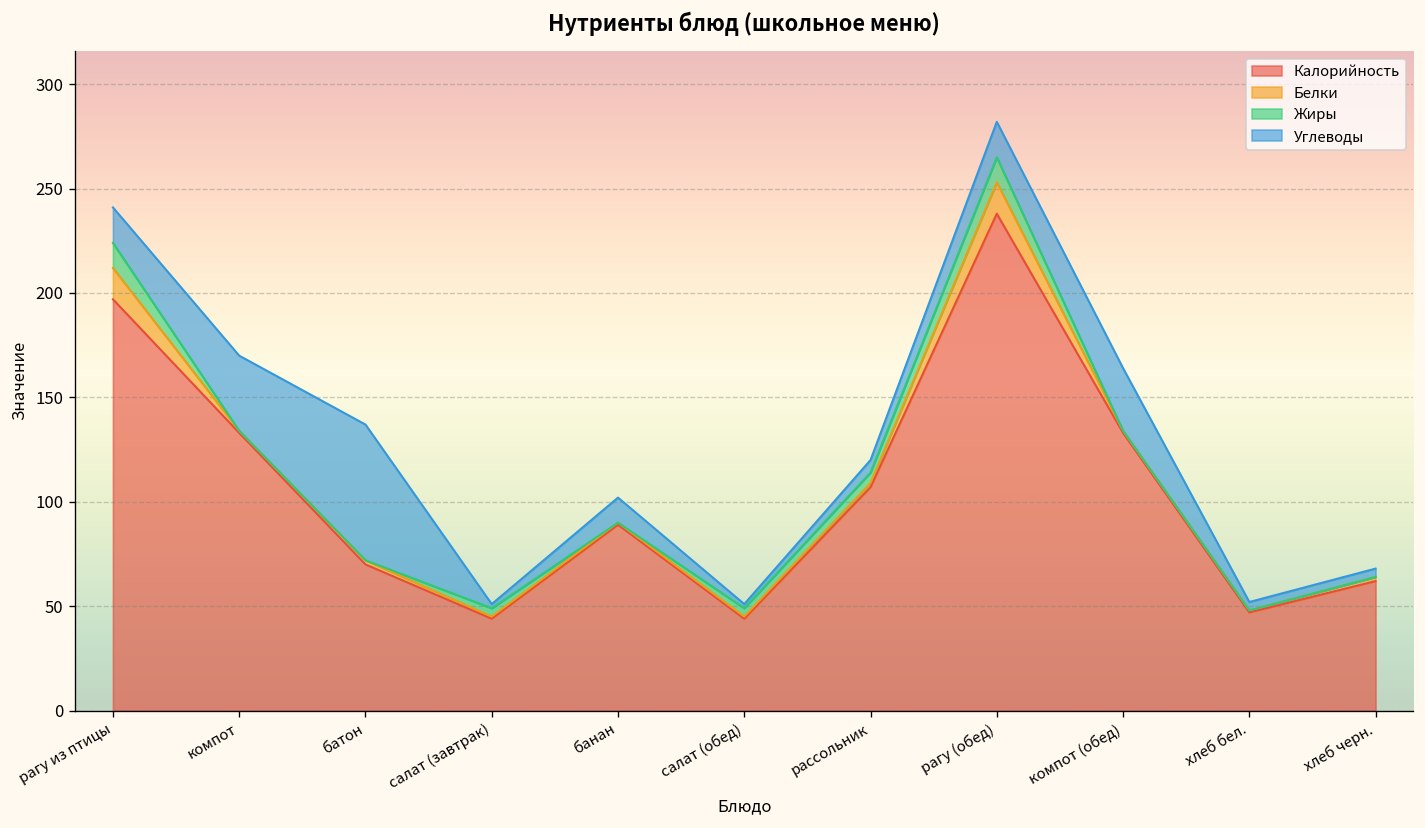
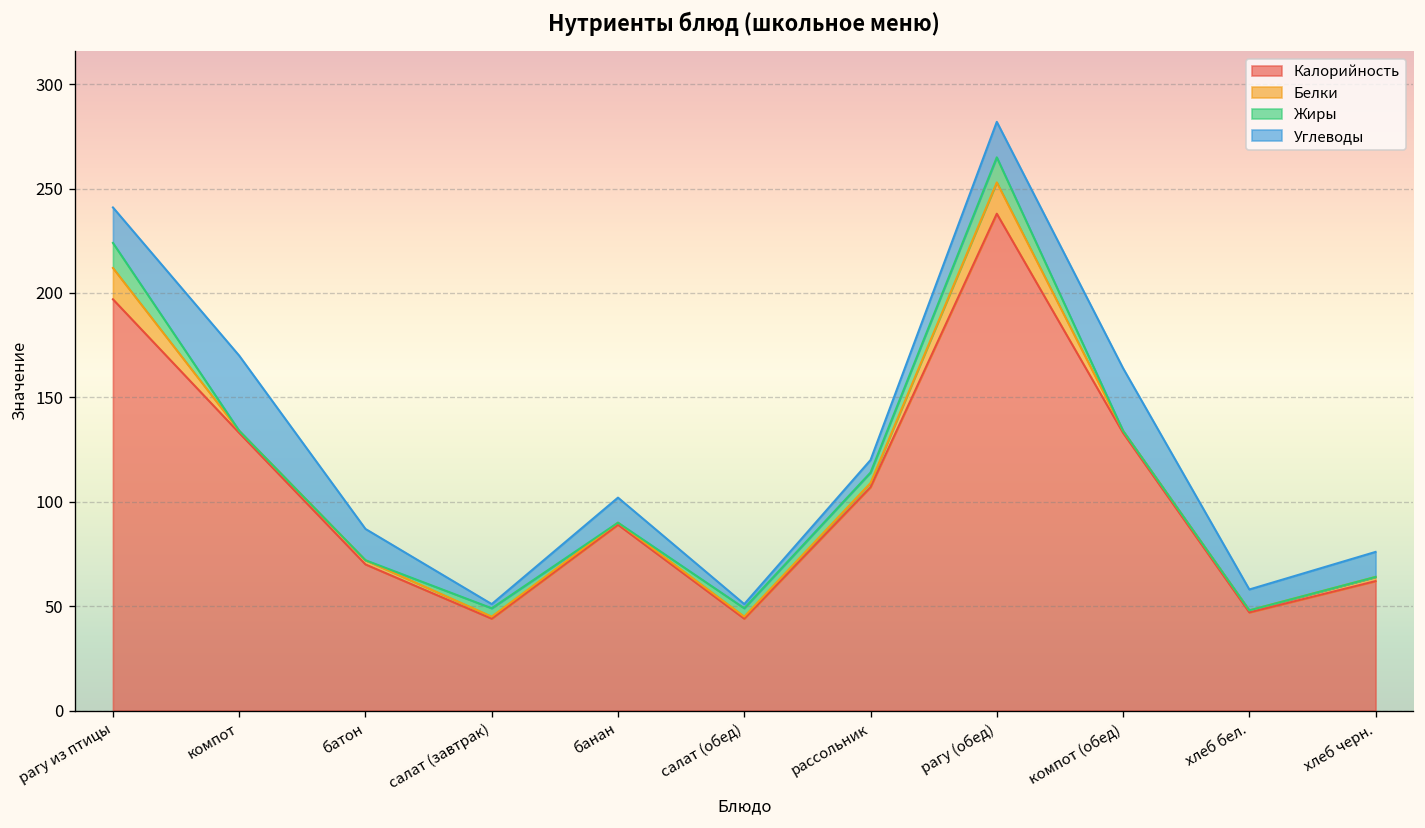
Углеводы, батон: 65 -> 15
Углеводы, хлеб бел.: 4 -> 10
Углеводы, хлеб черн.: 4 -> 12
